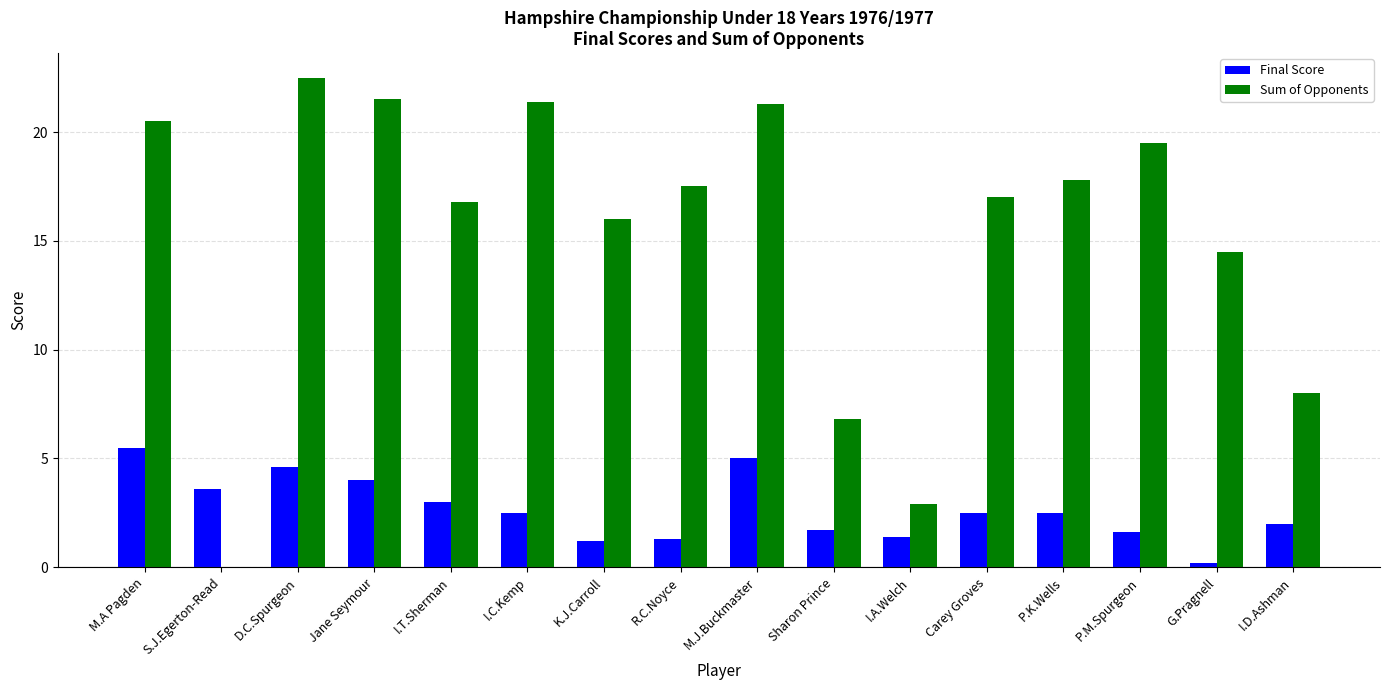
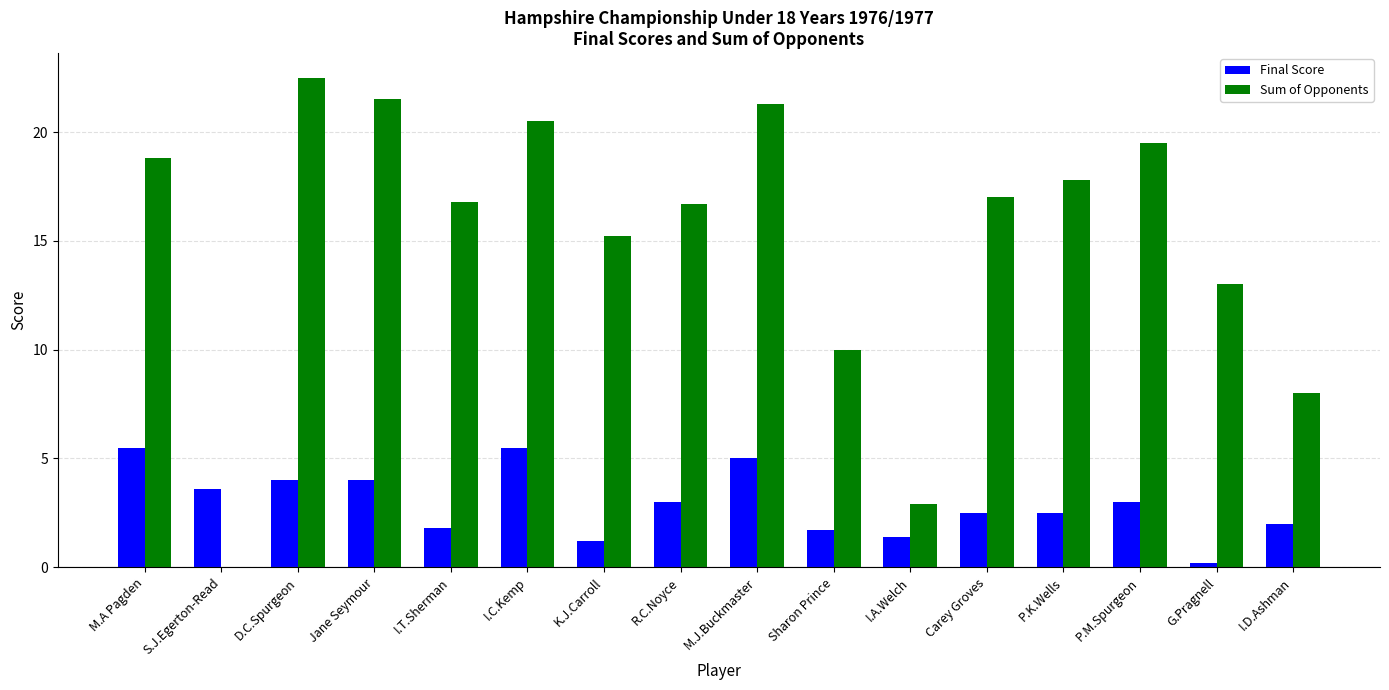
Sum of Opponents, M.A Pagden: 20.5 -> 18.8
Final Score, D.C.Spurgeon: 4.6 -> 4.0
Final Score, I.T.Sherman: 3.0 -> 1.8
Final Score, I.C.Kemp: 2.5 -> 5.5
Sum of Opponents, I.C.Kemp: 21.4 -> 20.5
Sum of Opponents, K.J.Carroll: 16.0 -> 15.2
Final Score, R.C.Noyce: 1.3 -> 3.0
Sum of Opponents, R.C.Noyce: 17.5 -> 16.7
Sum of Opponents, Sharon Prince: 6.8 -> 10.0
Final Score, P.M.Spurgeon: 1.6 -> 3.0
Sum of Opponents, G.Pragnell: 14.5 -> 13.0
